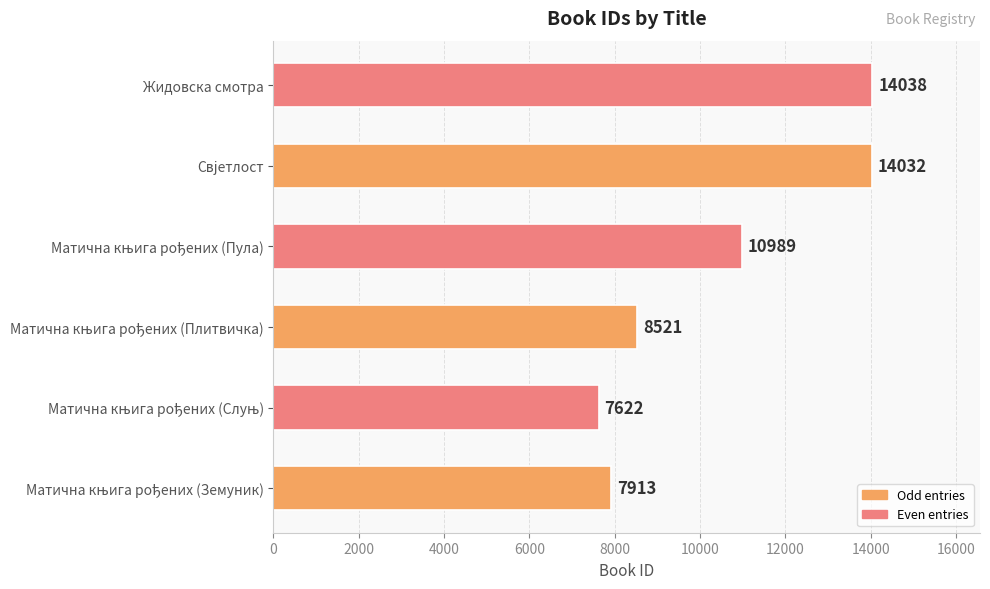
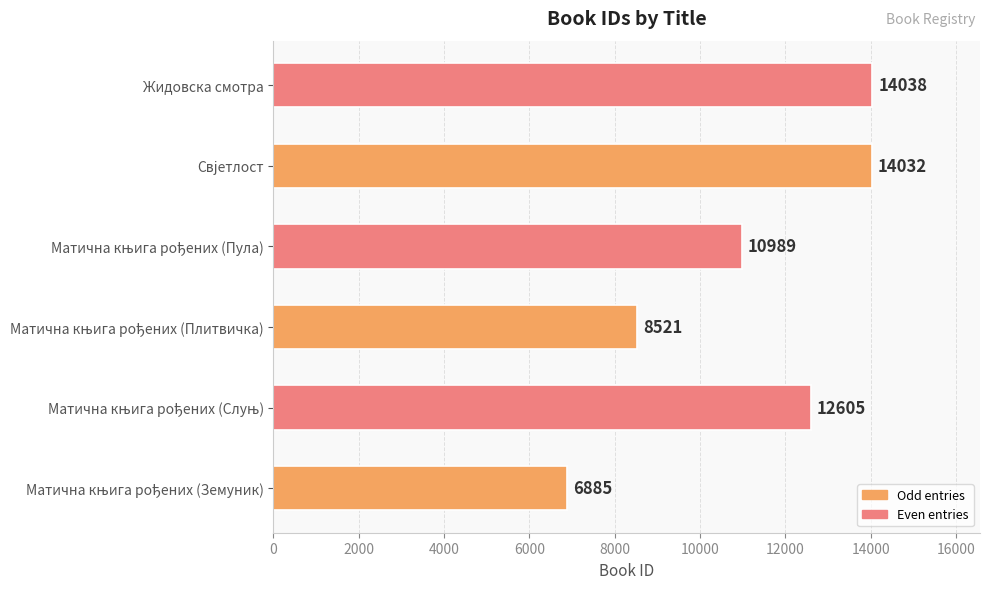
Матична књига рођених (Слуњ): 7622 -> 12605
Матична књига рођених (Земуник): 7913 -> 6885
